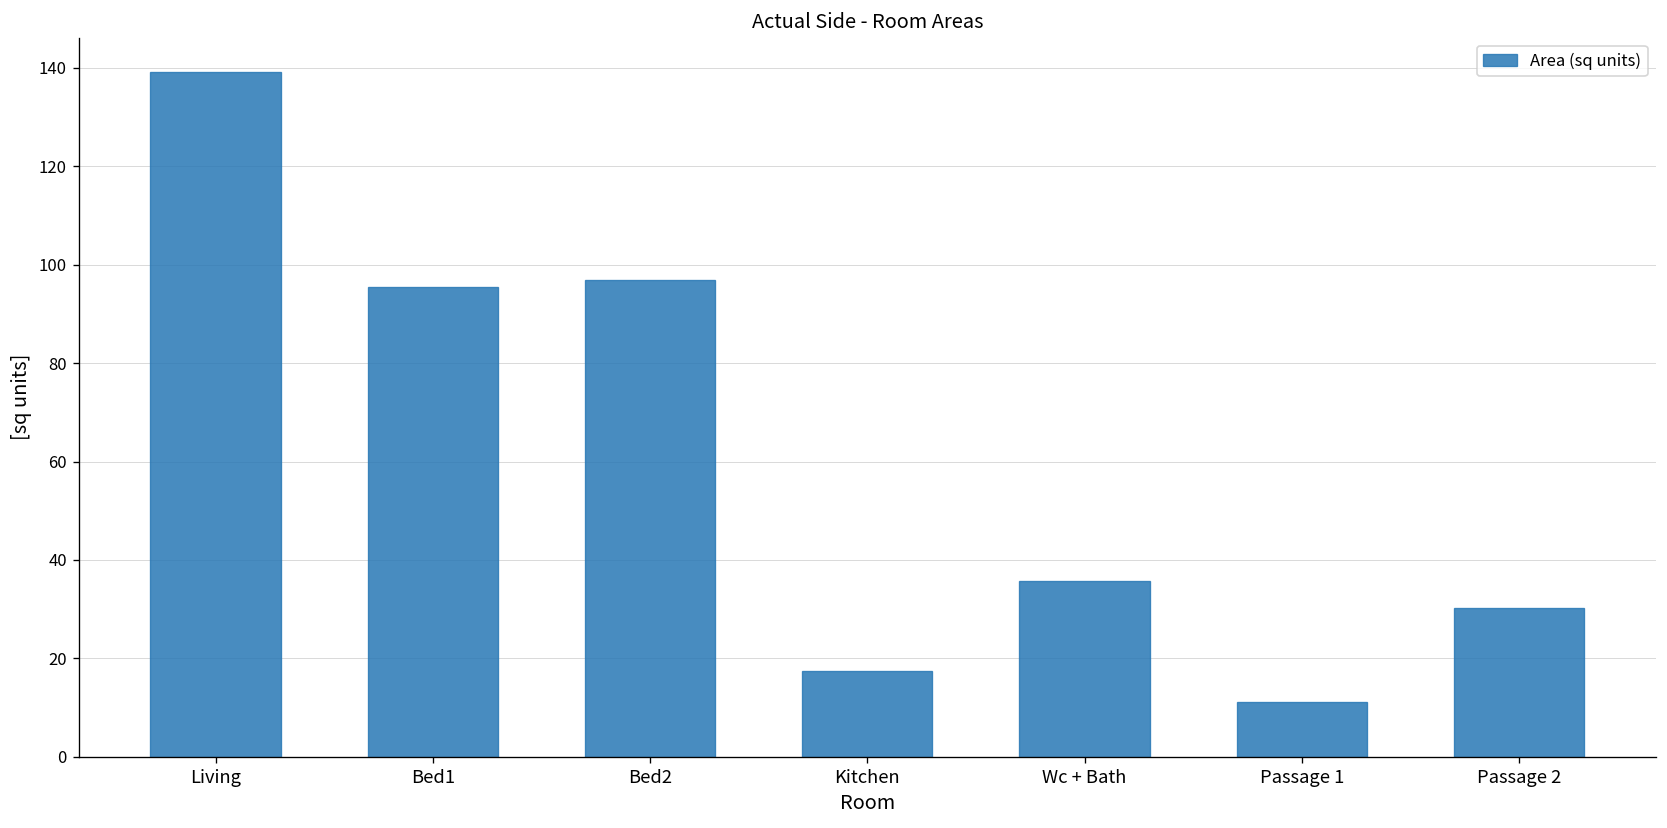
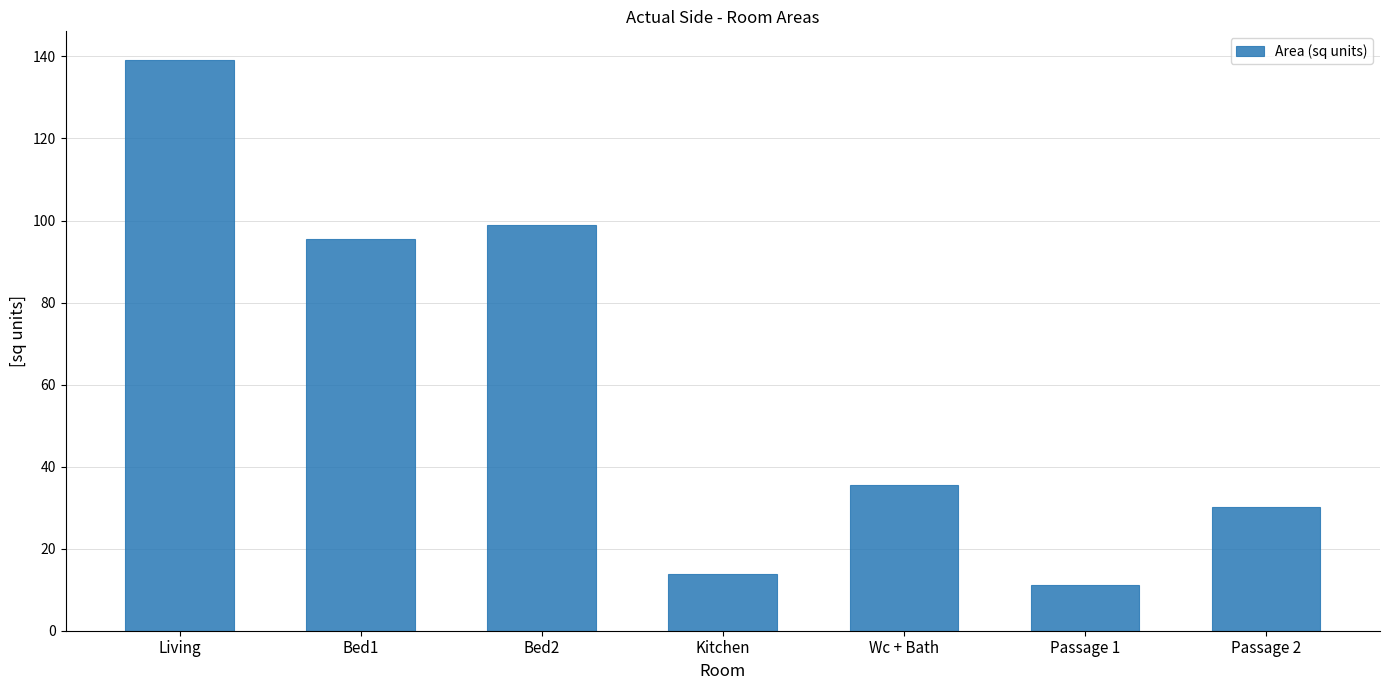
Bed2: 97 -> 99
Kitchen: 17 -> 14
